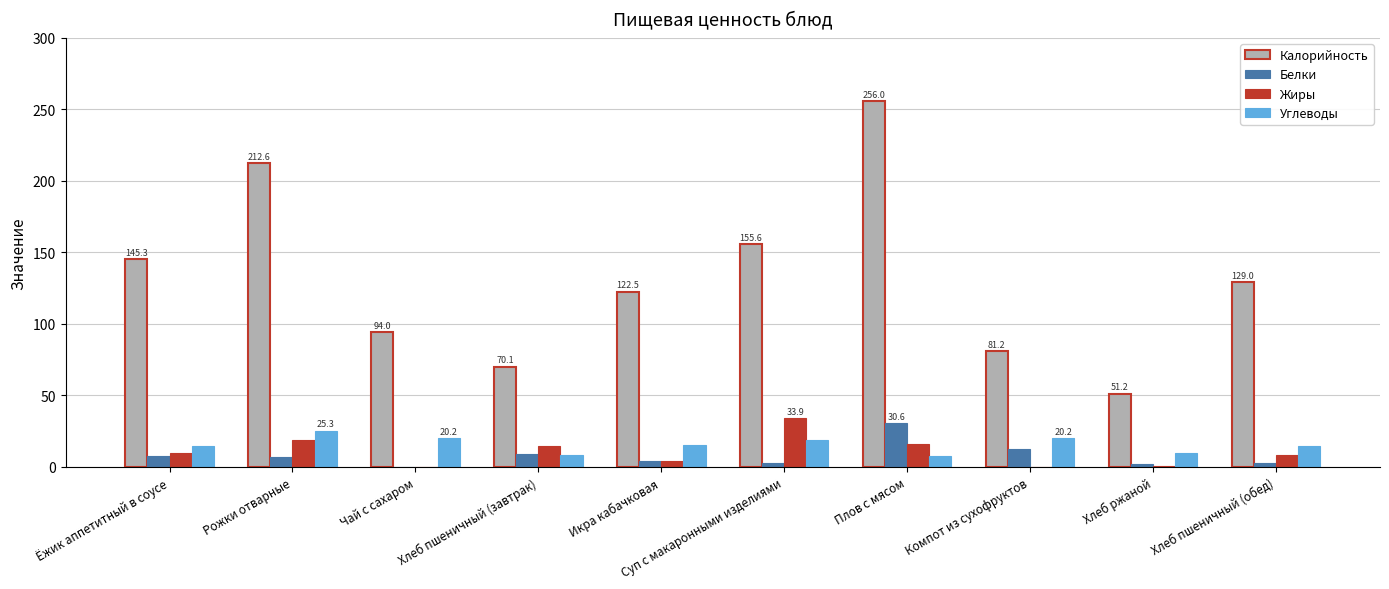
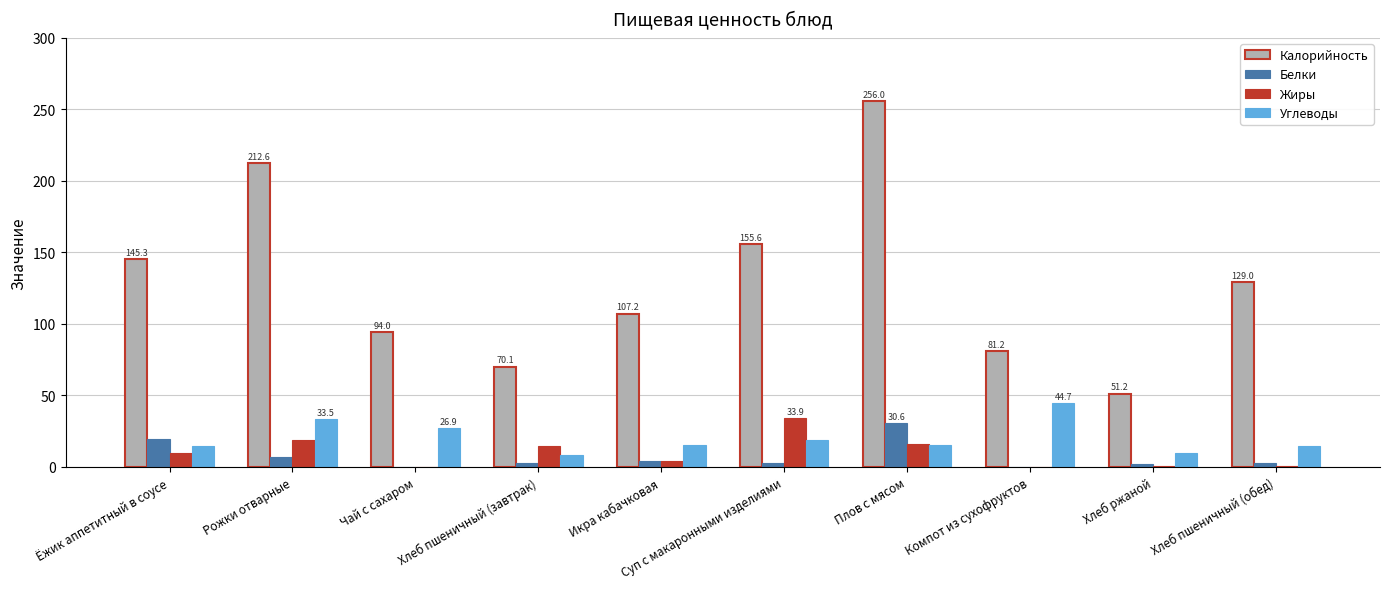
Белки, Ёжик аппетитный в соусе: 8 -> 19
Углеводы, Рожки отварные: 25.3 -> 33.5
Углеводы, Чай с сахаром: 20.2 -> 26.9
Белки, Хлеб пшеничный (завтрак): 9 -> 2
Калорийность, Икра кабачковая: 122.5 -> 107.2
Углеводы, Плов с мясом: 8 -> 15
Белки, Компот из сухофруктов: 12 -> 0
Углеводы, Компот из сухофруктов: 20.2 -> 44.7
Жиры, Хлеб пшеничный (обед): 9 -> 0
